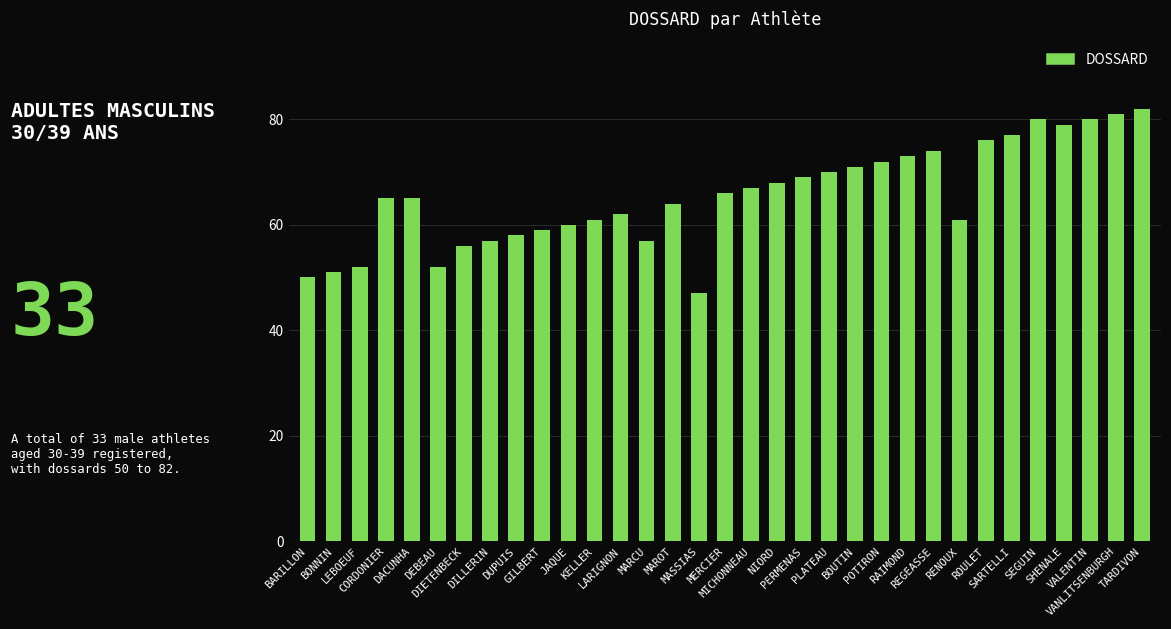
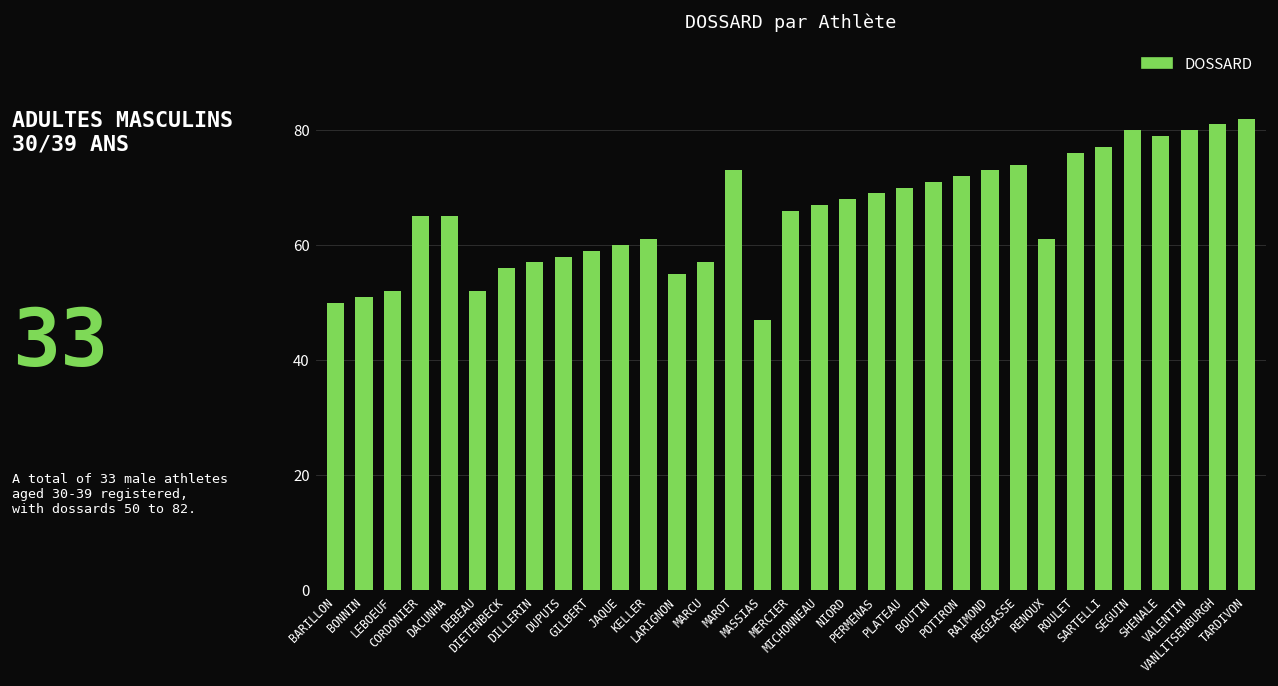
LARIGNON: 62 -> 55
MAROT: 64 -> 73
